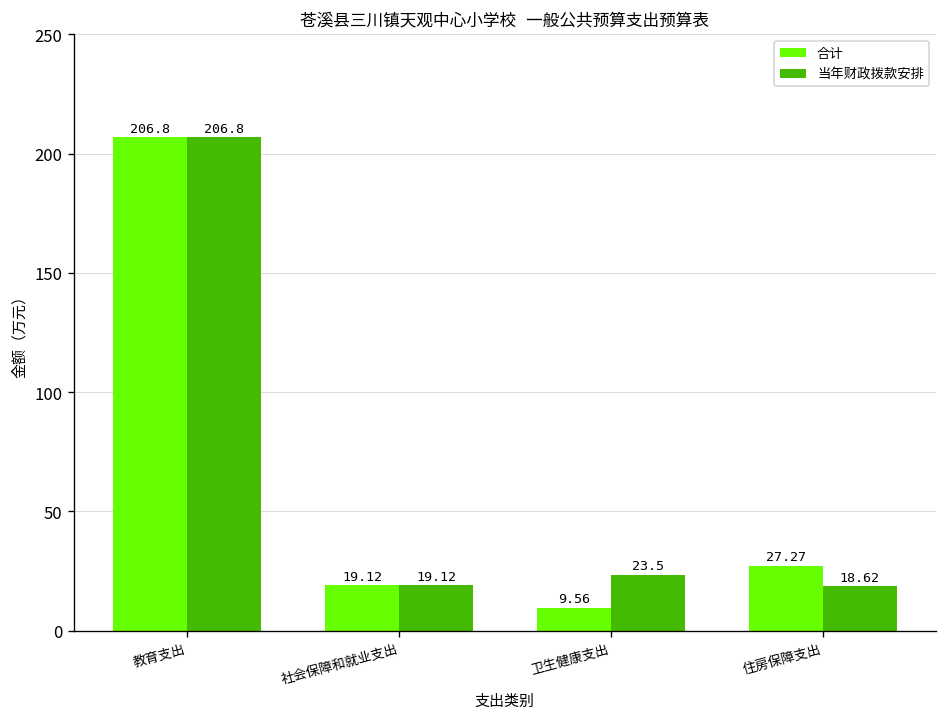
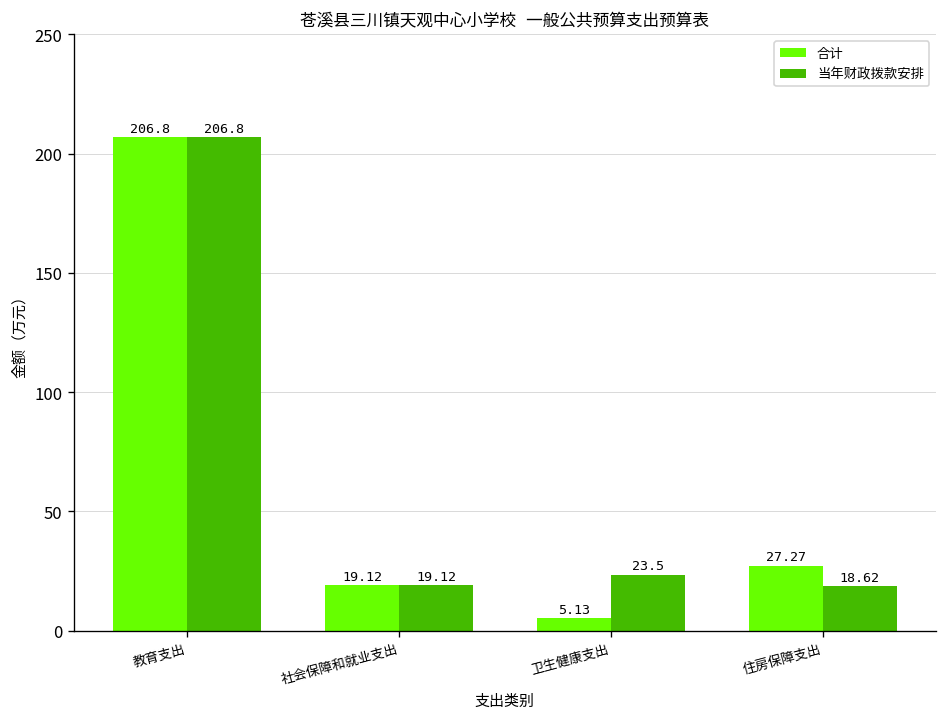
合计, 卫生健康支出: 9.56 -> 5.13
